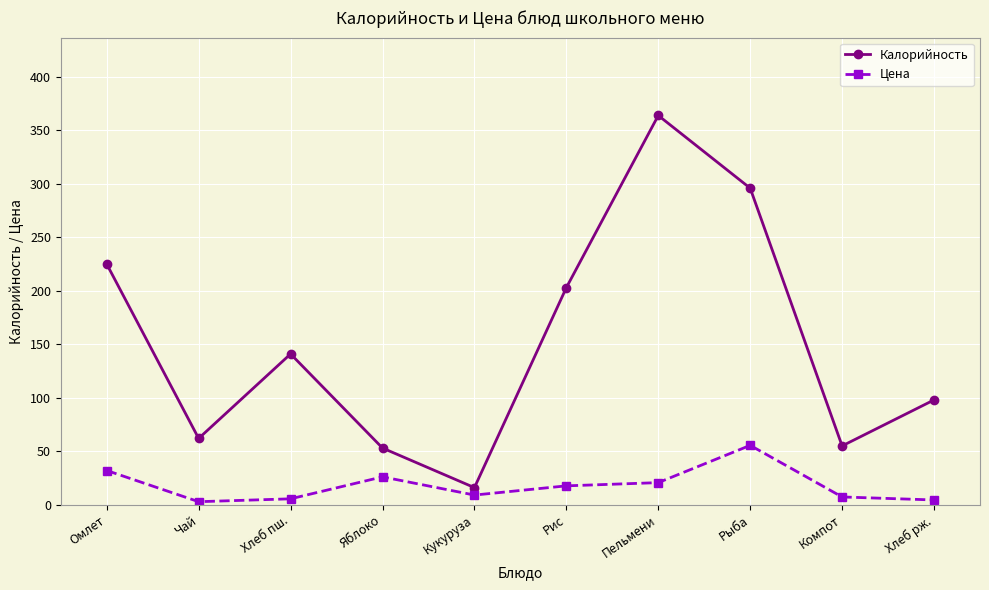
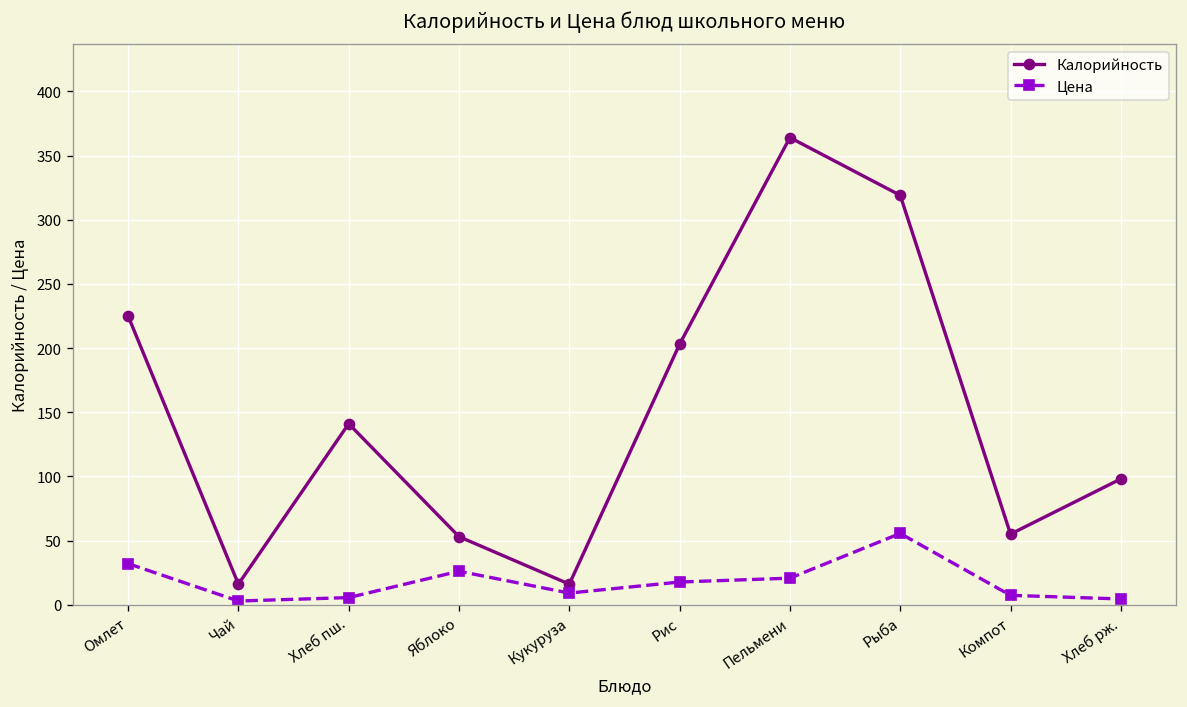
Калорийность, Чай: 62 -> 16
Калорийность, Рыба: 296 -> 319
